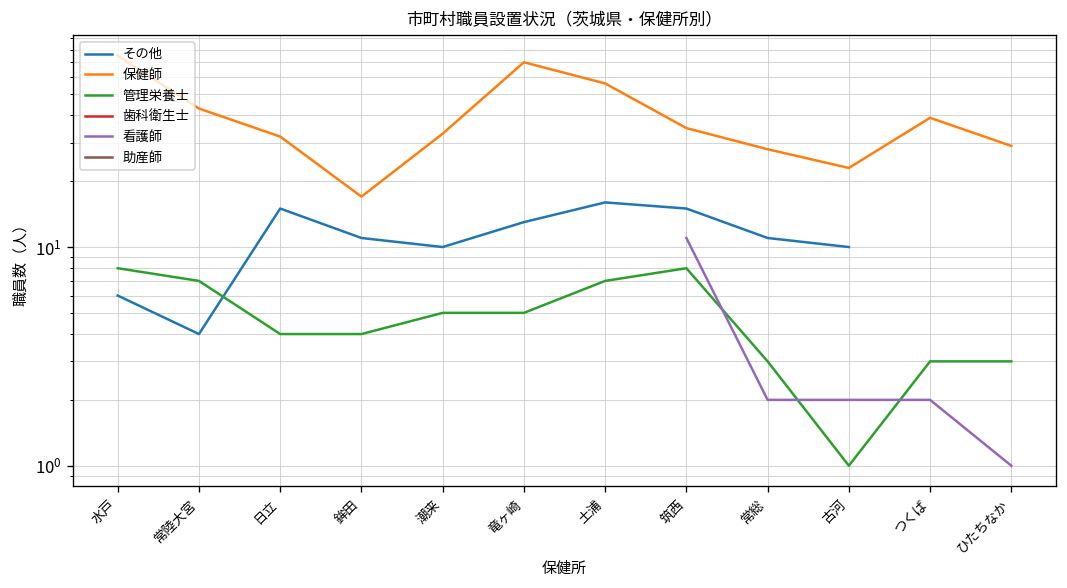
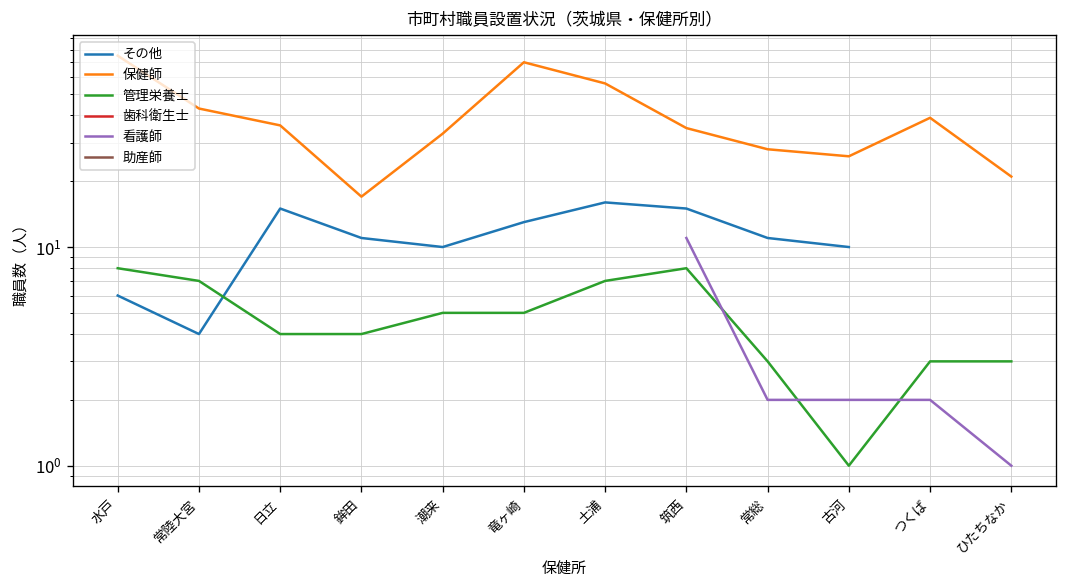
保健師, 日立: 32 -> 36
保健師, 古河: 23 -> 26
保健師, ひたちなか: 29 -> 21
